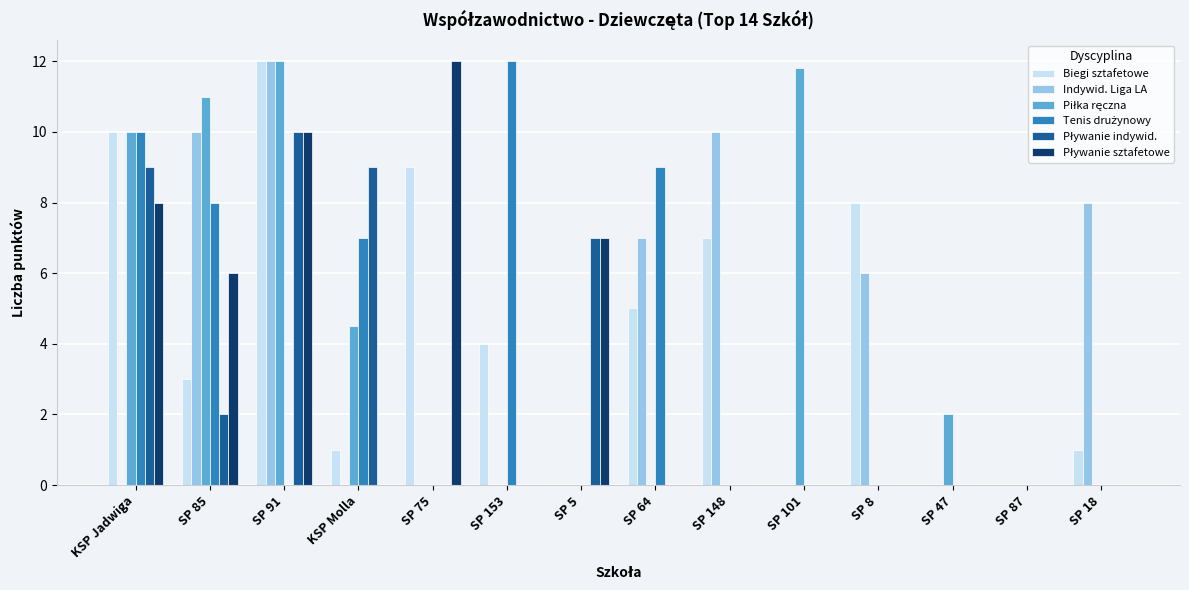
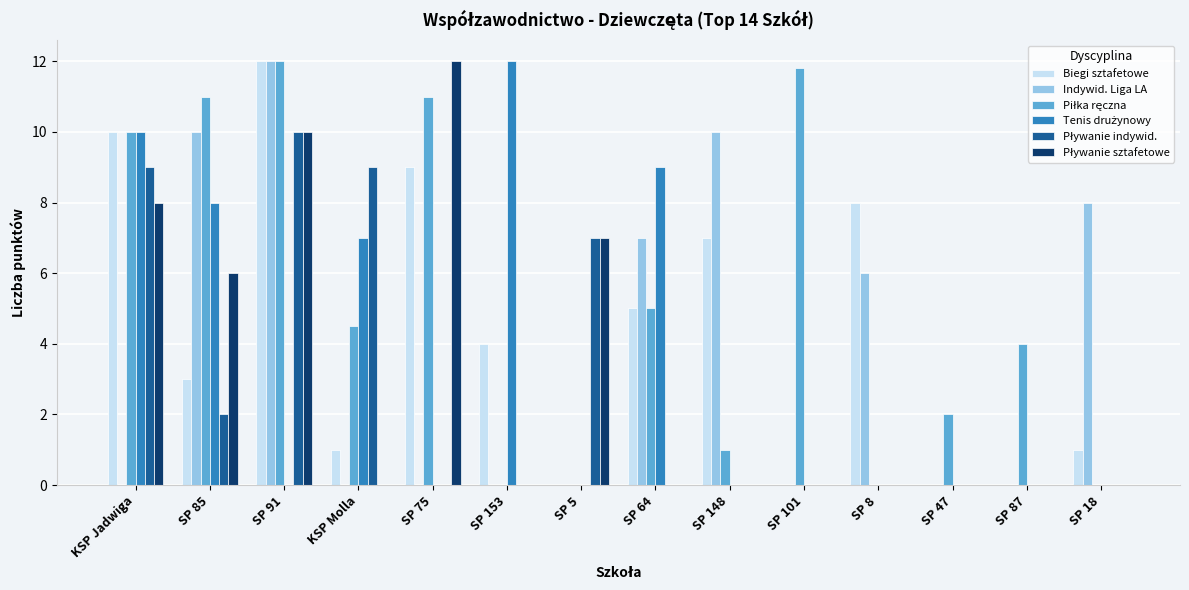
Piłka ręczna, SP 75: 0 -> 11
Piłka ręczna, SP 64: 0 -> 5
Piłka ręczna, SP 148: 0 -> 1
Piłka ręczna, SP 87: 0 -> 4
